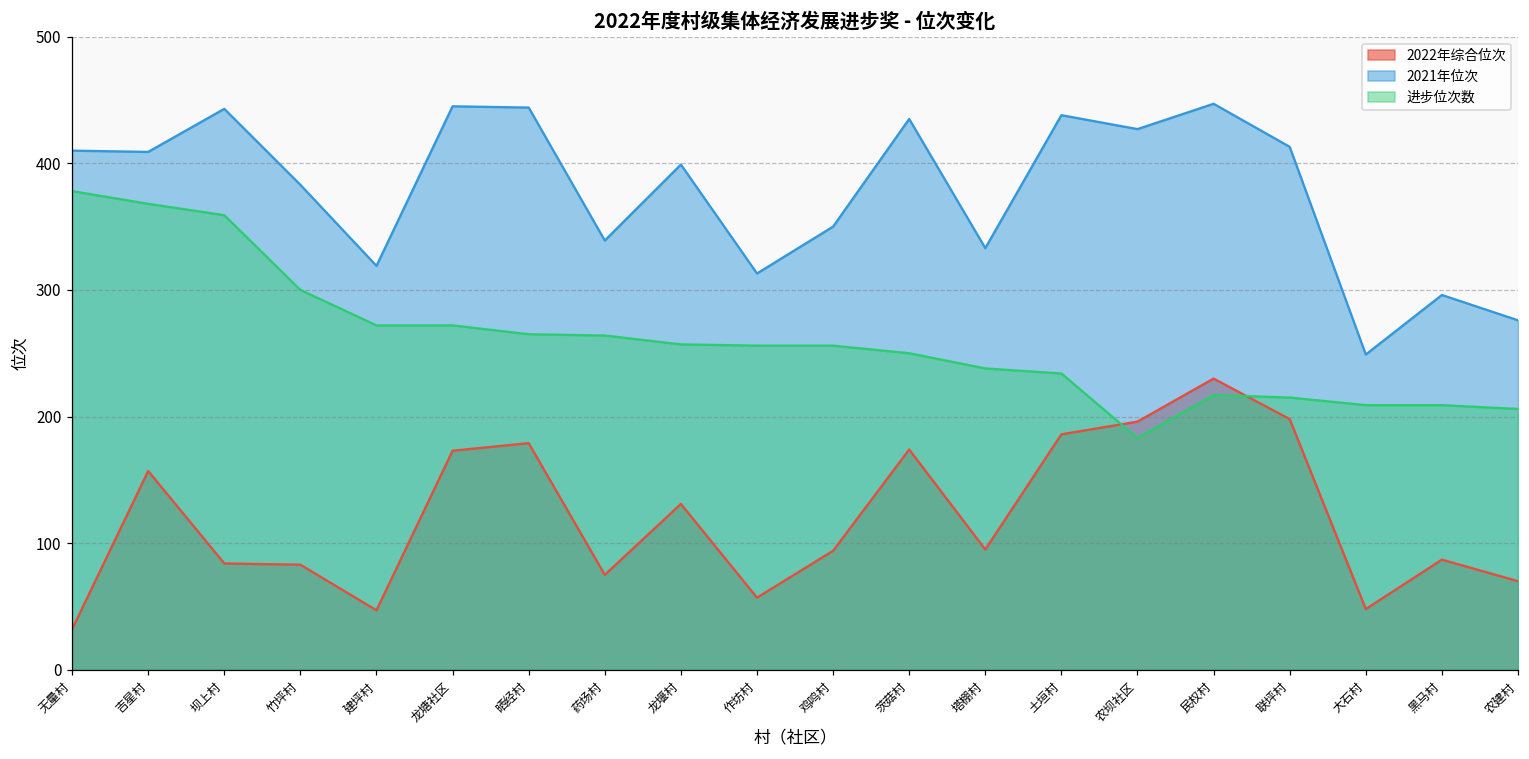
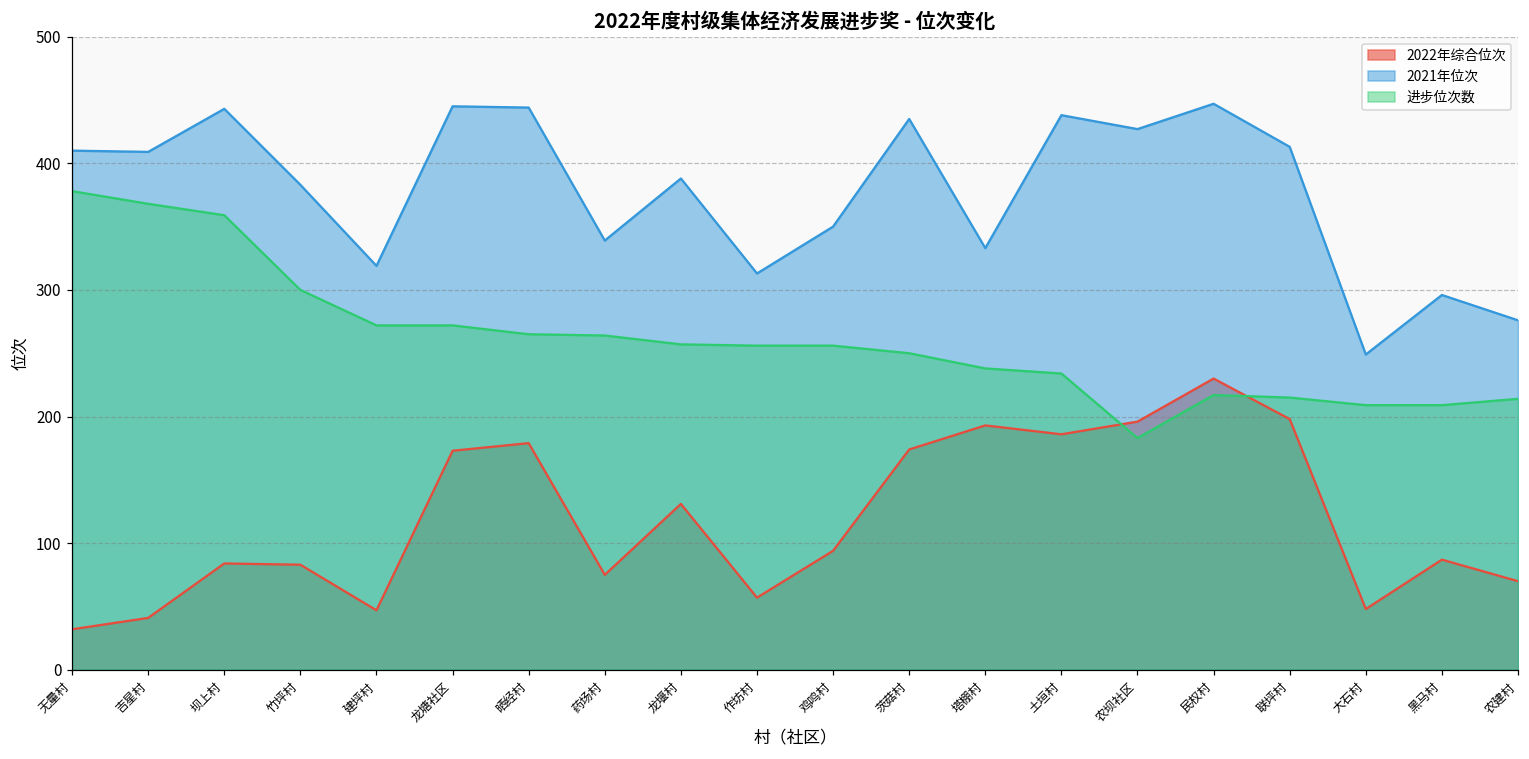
2022年综合位次, 吉星村: 157 -> 41
2021年位次, 龙堰村: 399 -> 388
2022年综合位次, 塔棚村: 95 -> 193
进步位次数, 农建村: 206 -> 214
